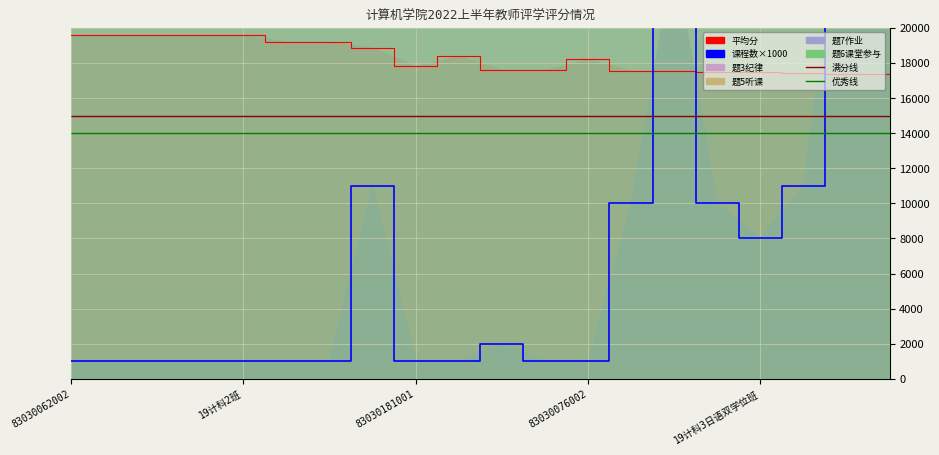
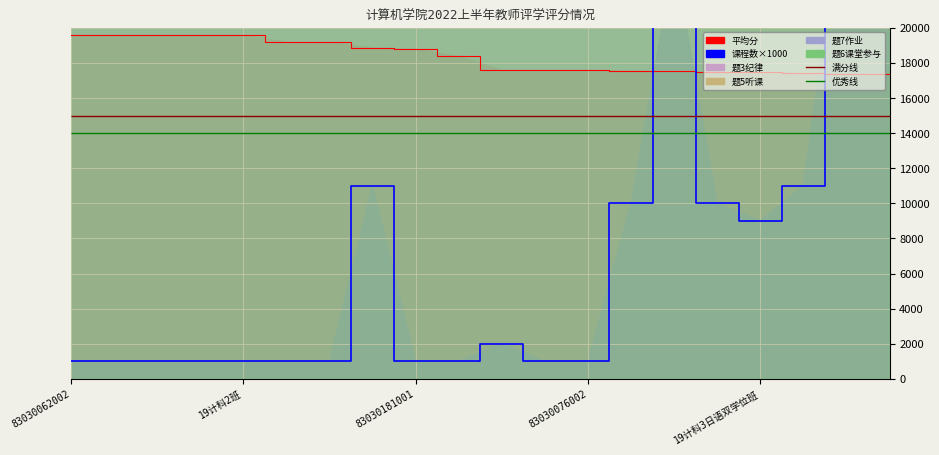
平均分, 83030181001: 17800 -> 18800
平均分, 83030076002: 18200 -> 17600
课程数×1000, 19计科3日语双学位班: 8000 -> 9000
